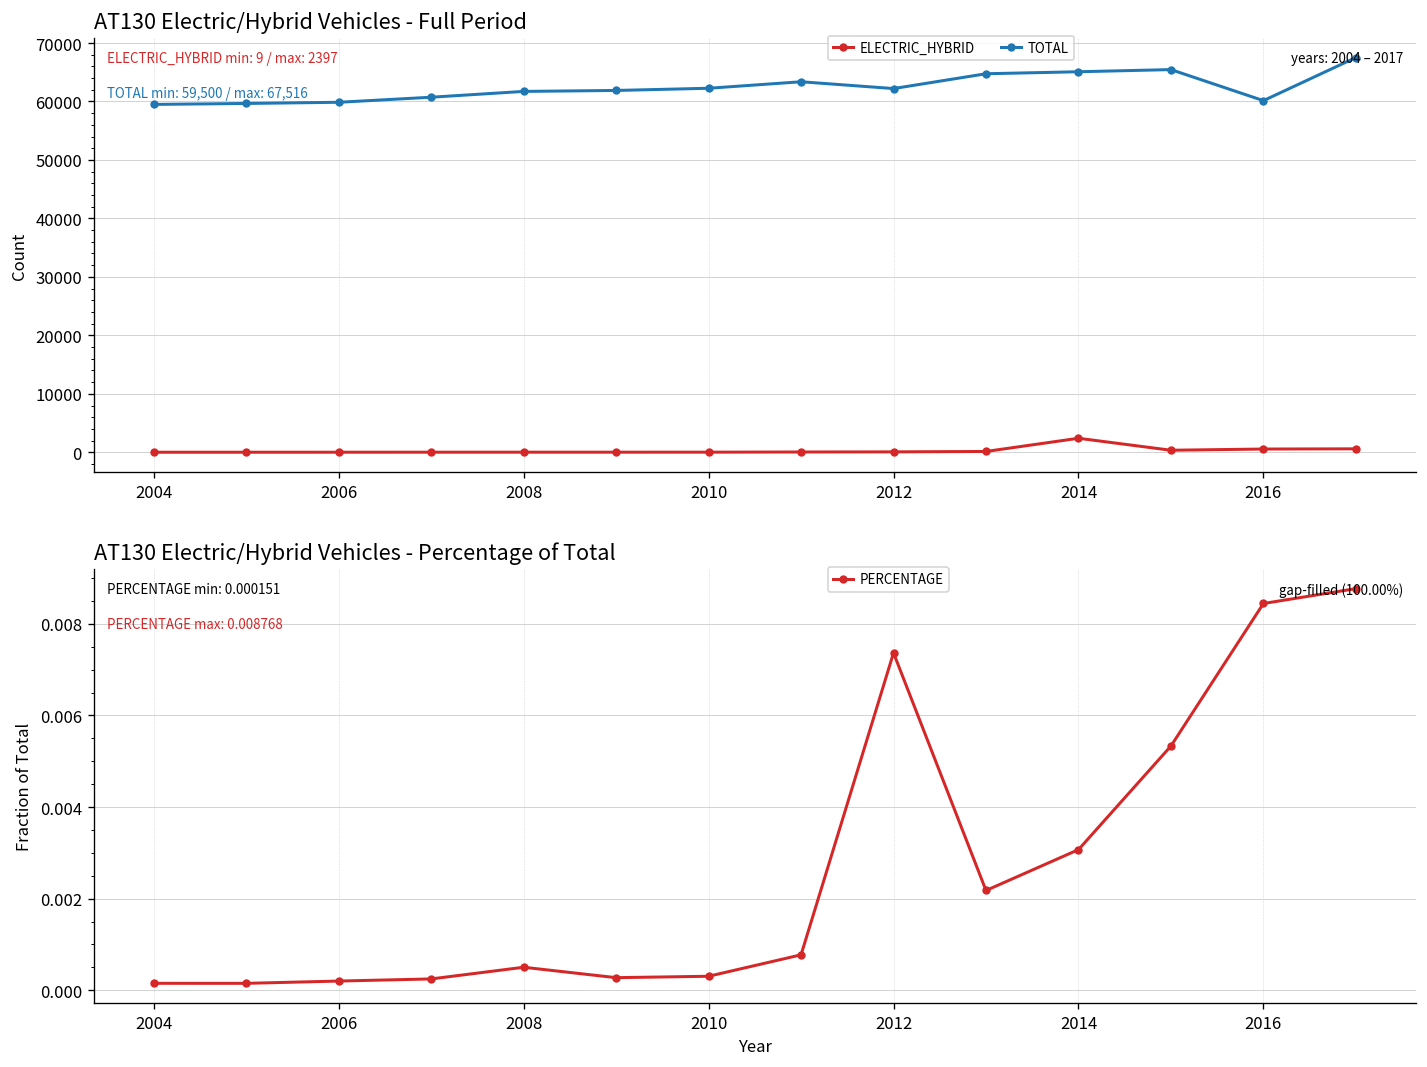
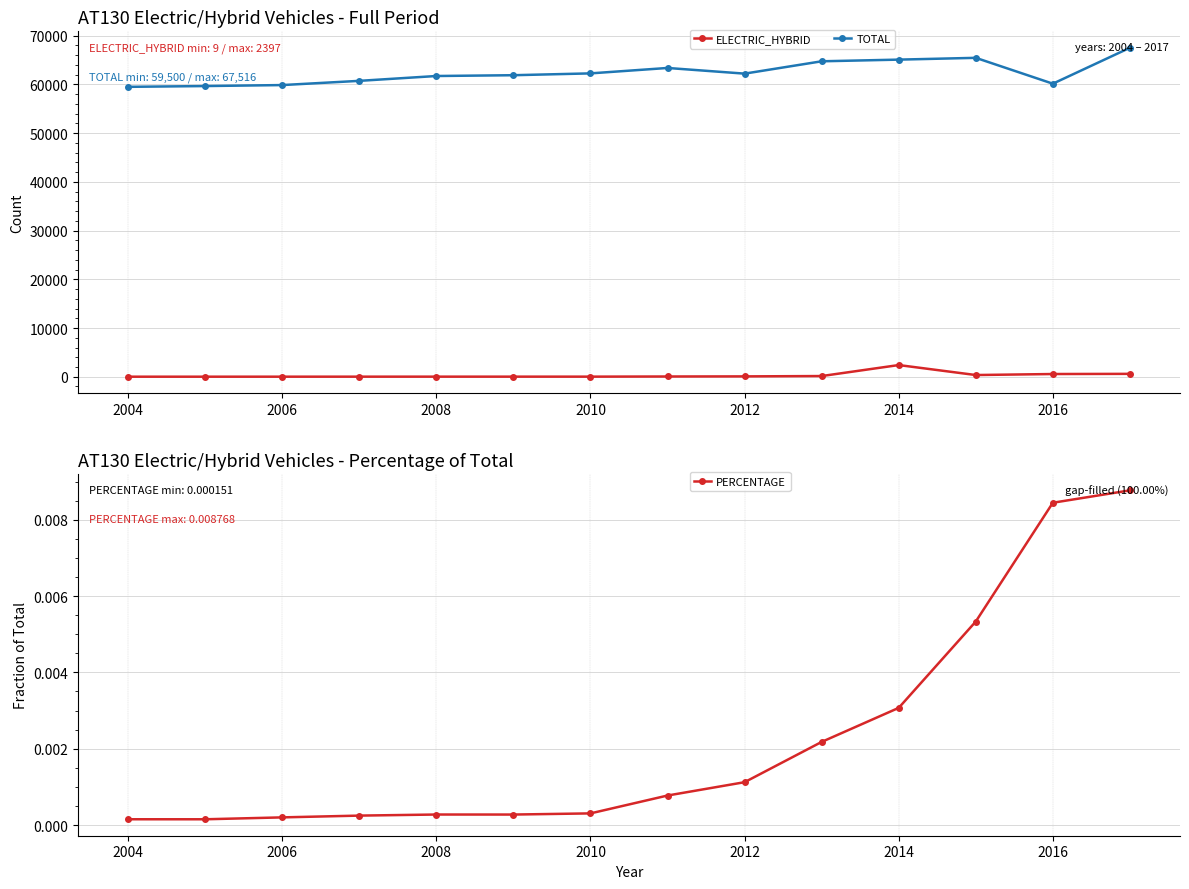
AT130 Electric/Hybrid Vehicles - Percentage of Total, 2008: 0.0005 -> 0.0003
AT130 Electric/Hybrid Vehicles - Percentage of Total, 2012: 0.0074 -> 0.0011
